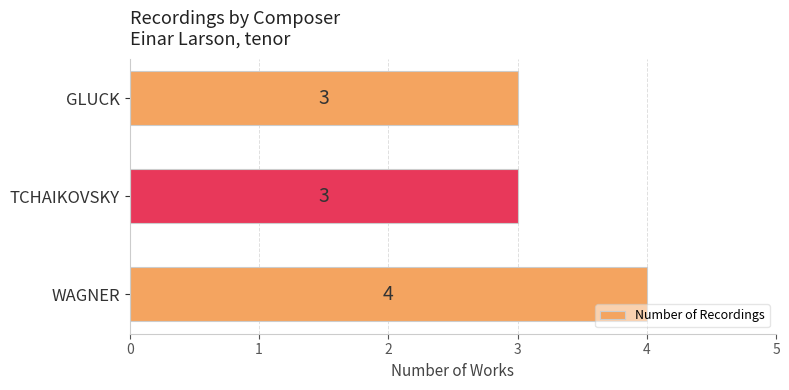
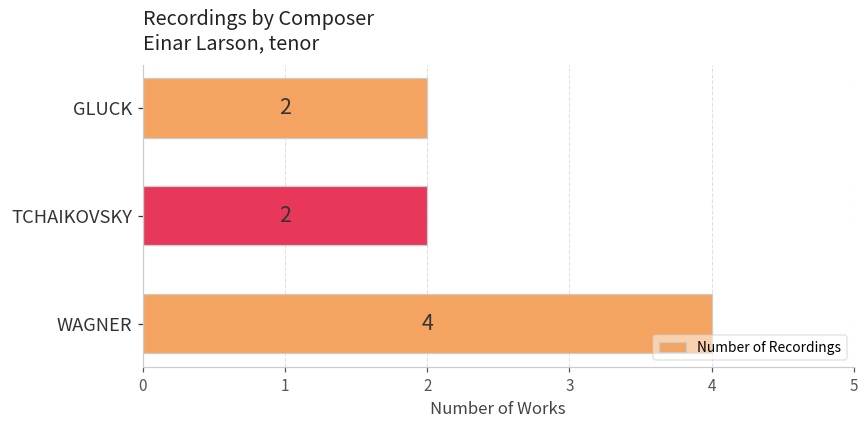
GLUCK: 3 -> 2
TCHAIKOVSKY: 3 -> 2
